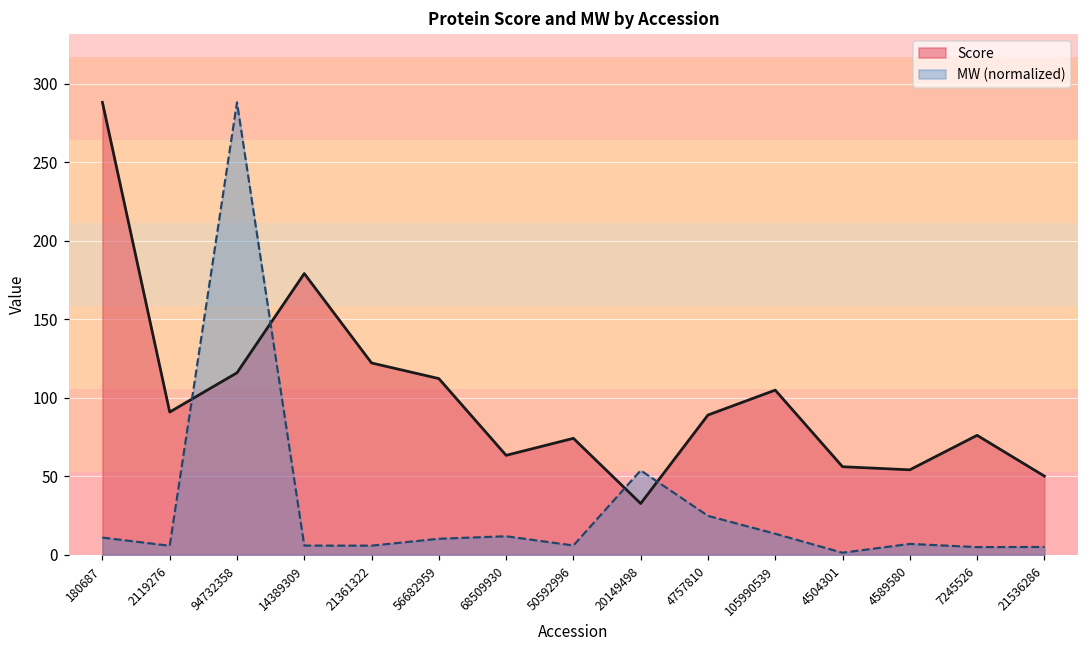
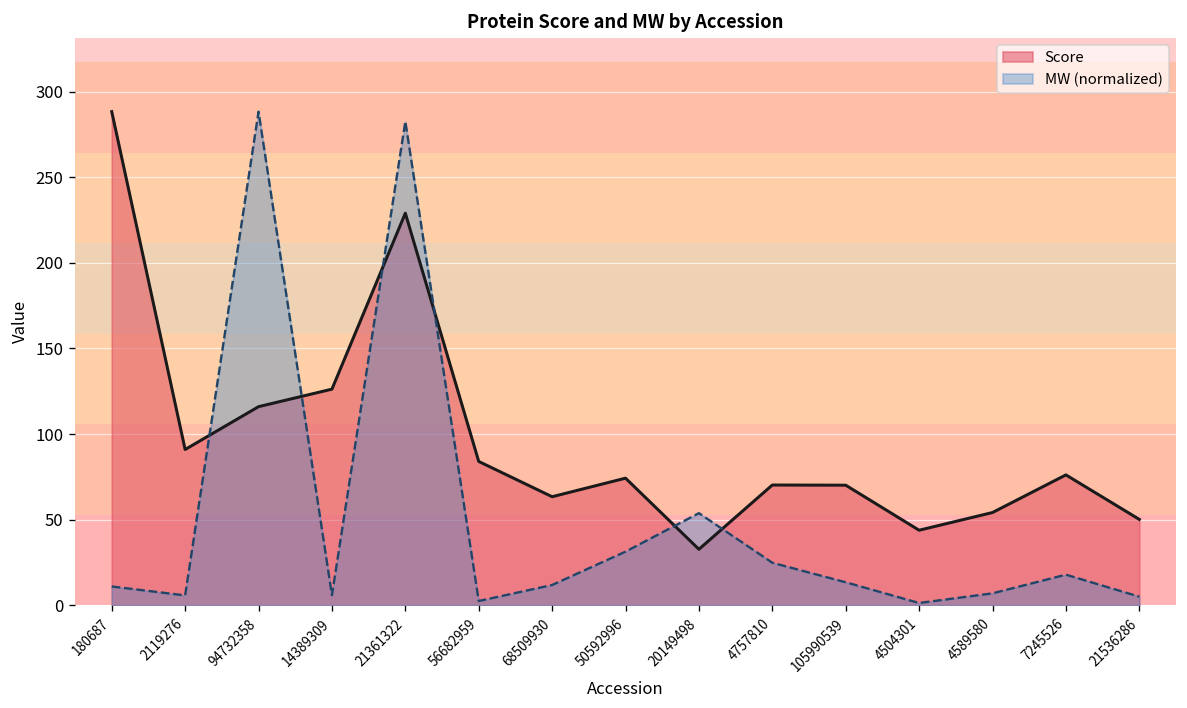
Score, 14389309: 179 -> 126
Score, 21361322: 122 -> 229
MW (normalized), 21361322: 6 -> 283
Score, 56682959: 112 -> 84
MW (normalized), 56682959: 10 -> 3
MW (normalized), 50592996: 6 -> 31
Score, 4757810: 89 -> 70
Score, 105990539: 105 -> 70
Score, 4504301: 56 -> 44
MW (normalized), 7245526: 5 -> 18
